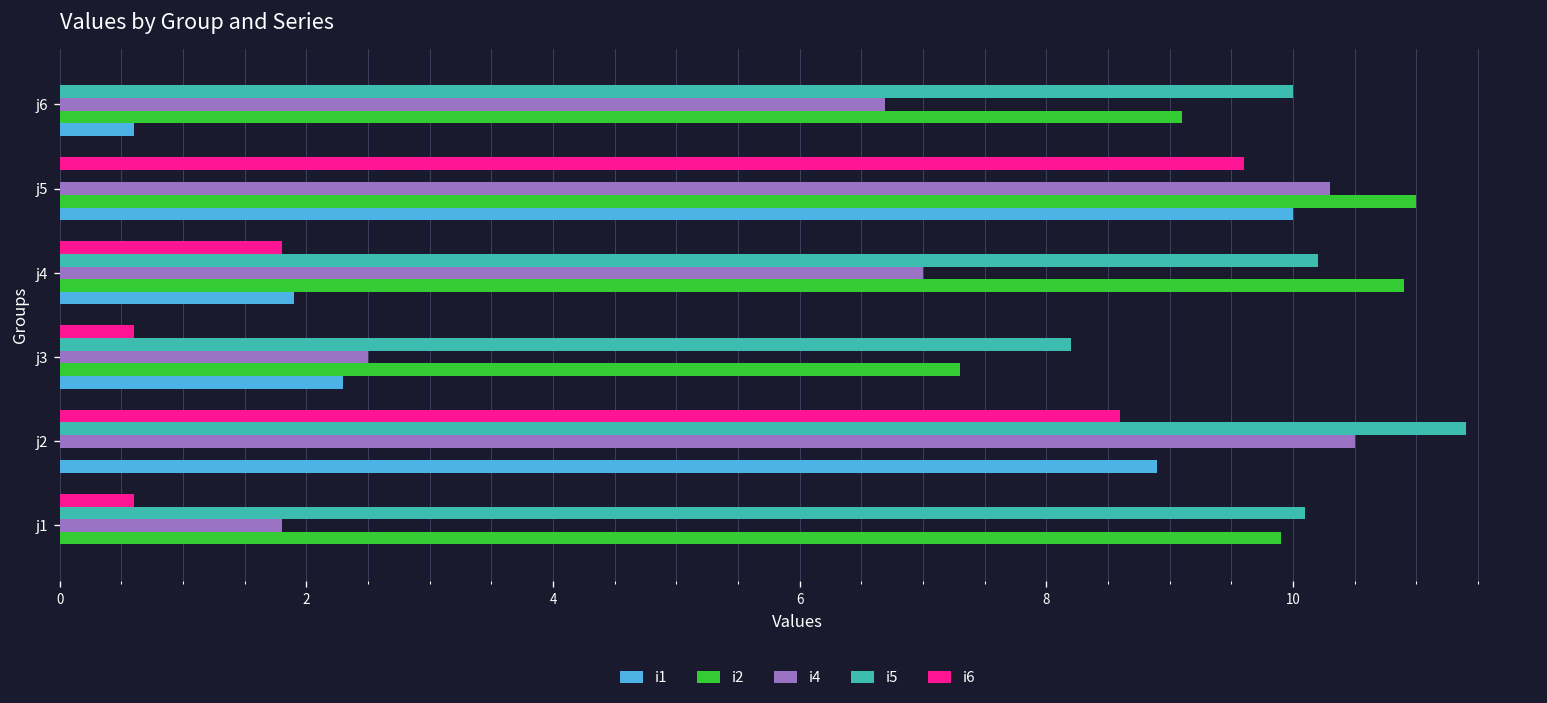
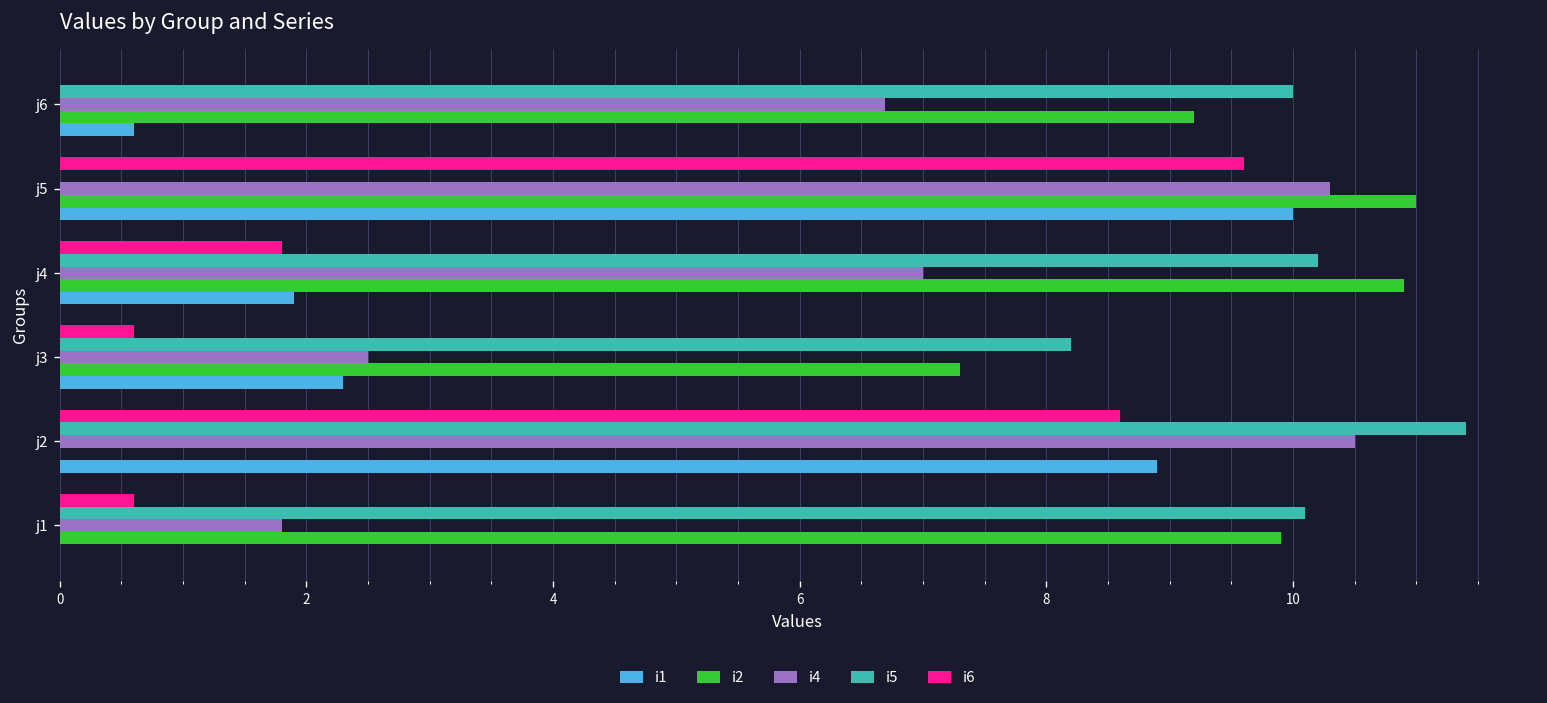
i2, j6: 9.1 -> 9.2
